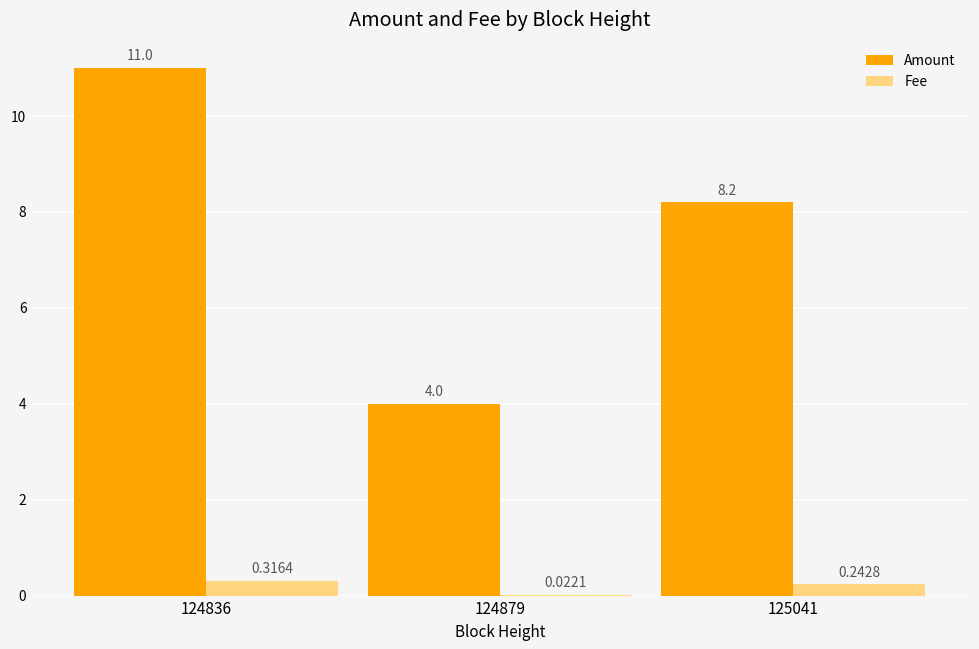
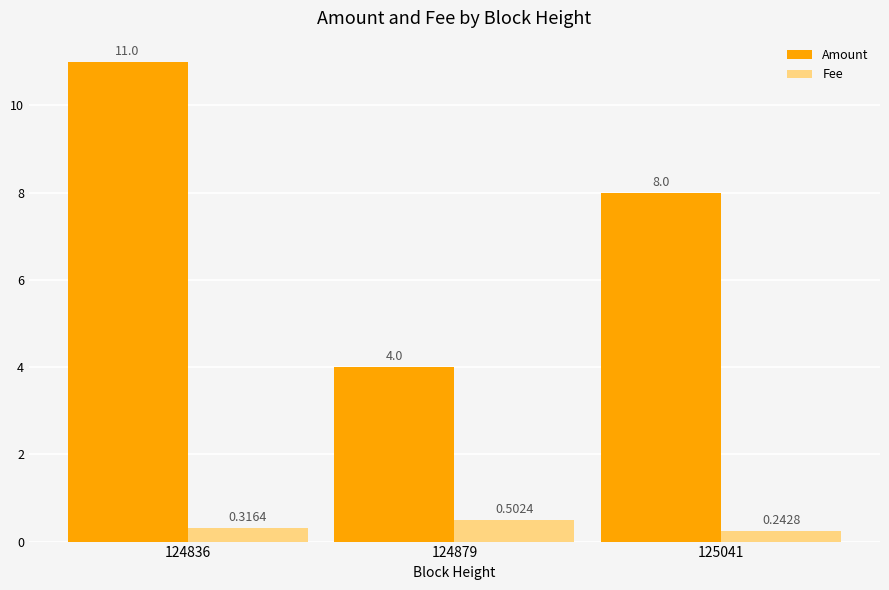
Fee, 124879: 0.0221 -> 0.5024
Amount, 125041: 8.2 -> 8.0
